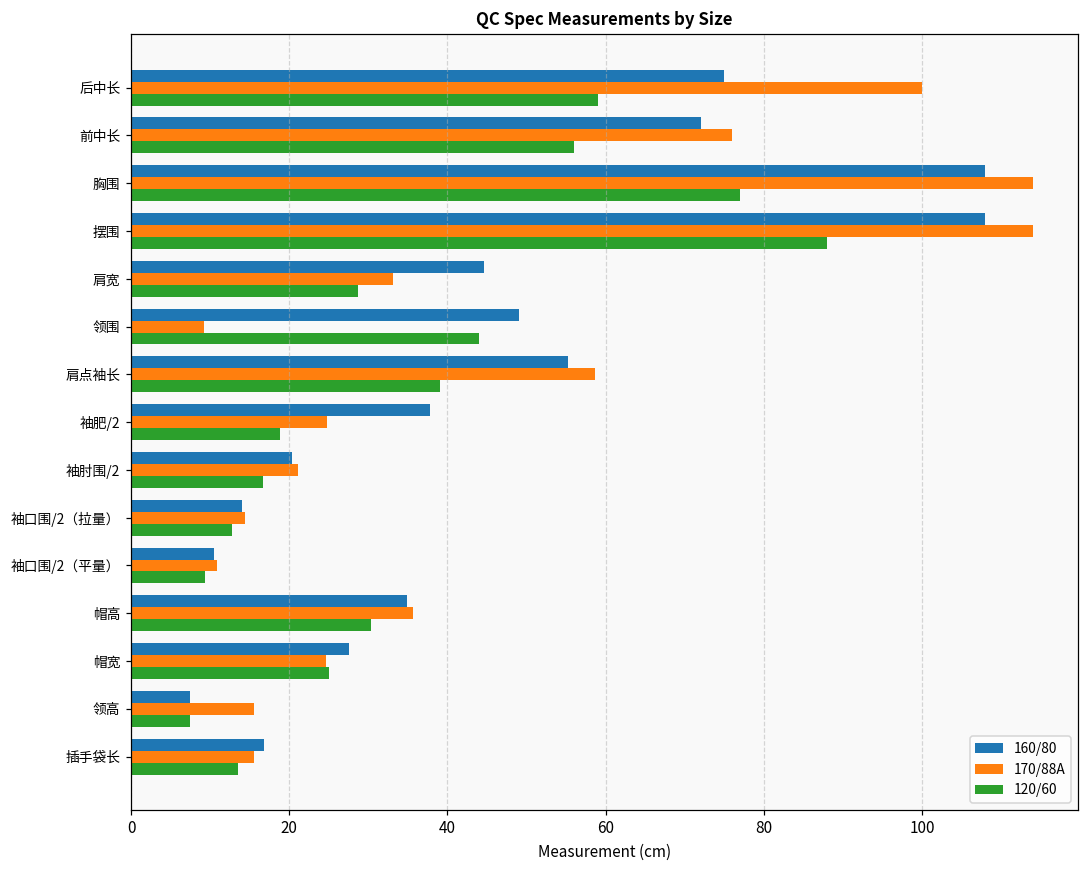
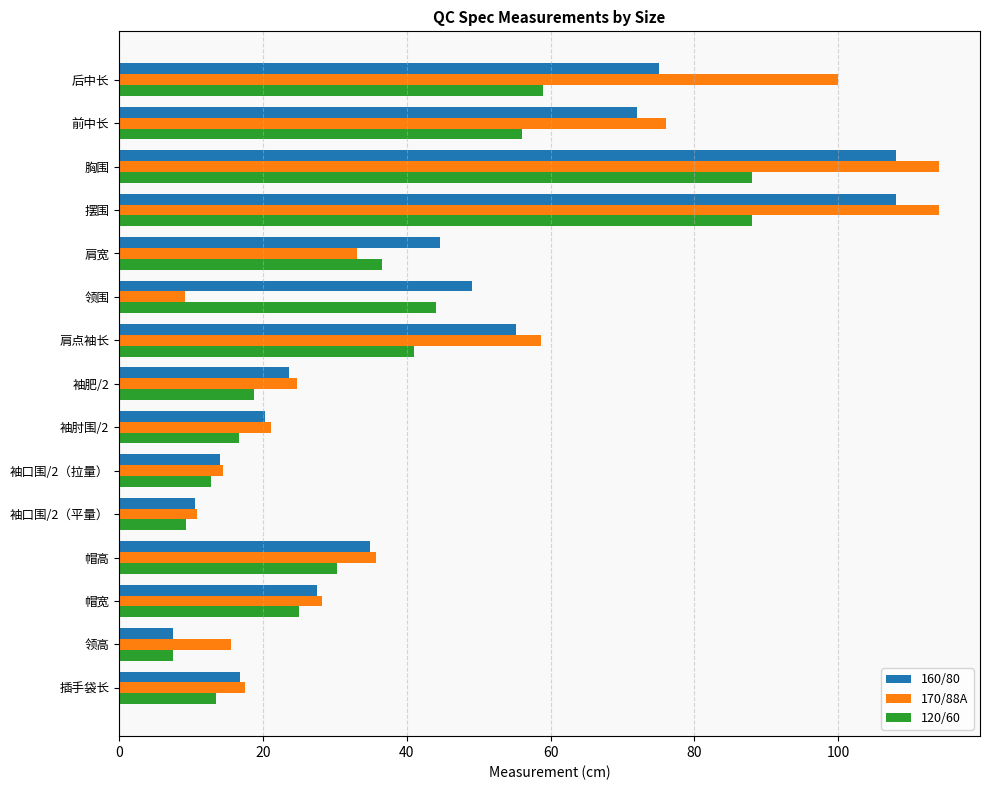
120/60, 胸围: 77 -> 88
120/60, 肩宽: 29 -> 37
120/60, 肩点袖长: 39 -> 41
160/80, 袖肥/2: 38 -> 24
170/88A, 帽宽: 25 -> 28
170/88A, 插手袋长: 16 -> 18
